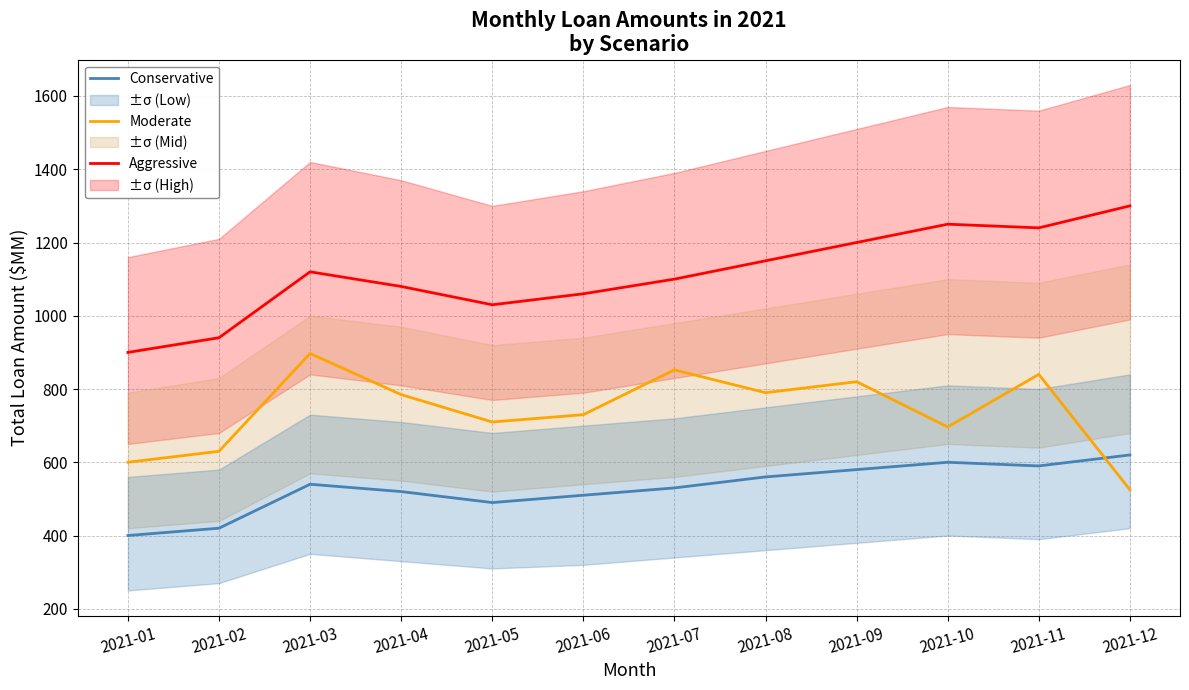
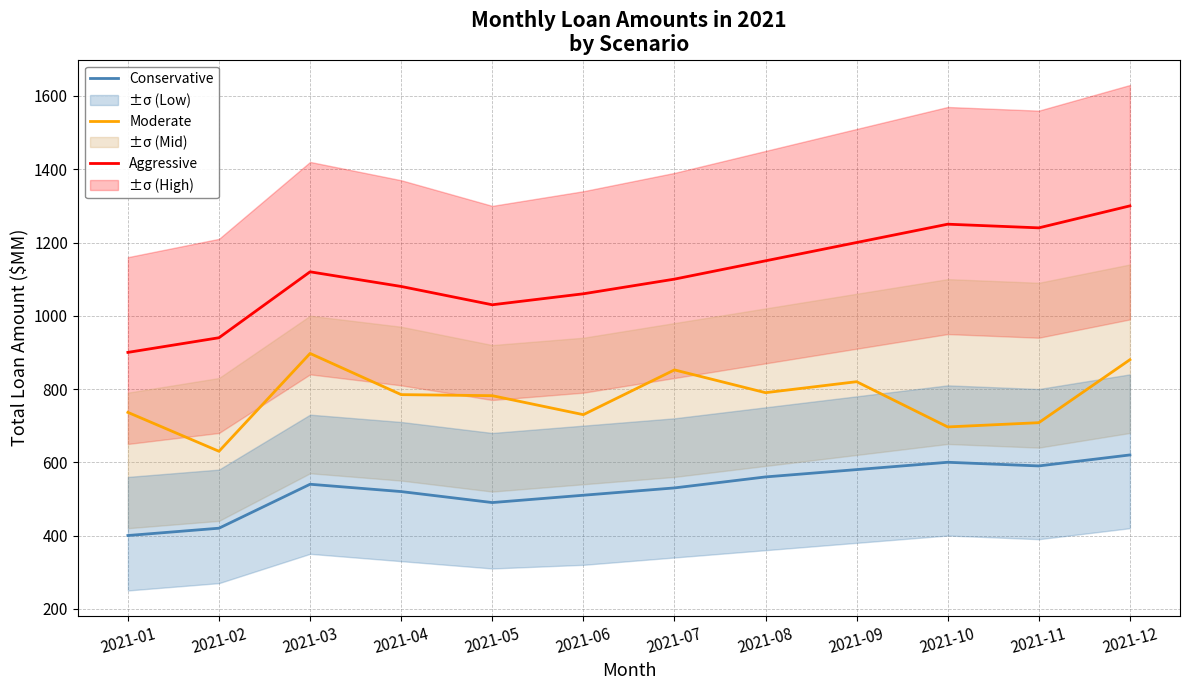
Moderate, 2021-01: 600 -> 740
Moderate, 2021-05: 710 -> 780
Moderate, 2021-11: 840 -> 710
Moderate, 2021-12: 530 -> 880
